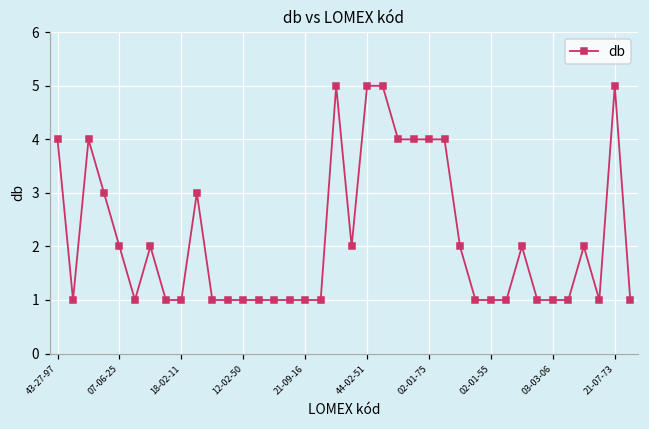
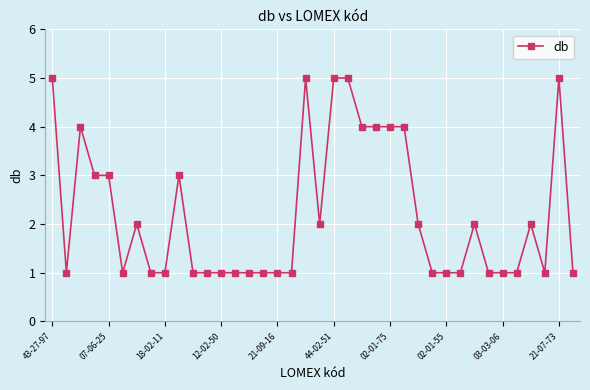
43-27-97: 4 -> 5
07-06-25: 2 -> 3
